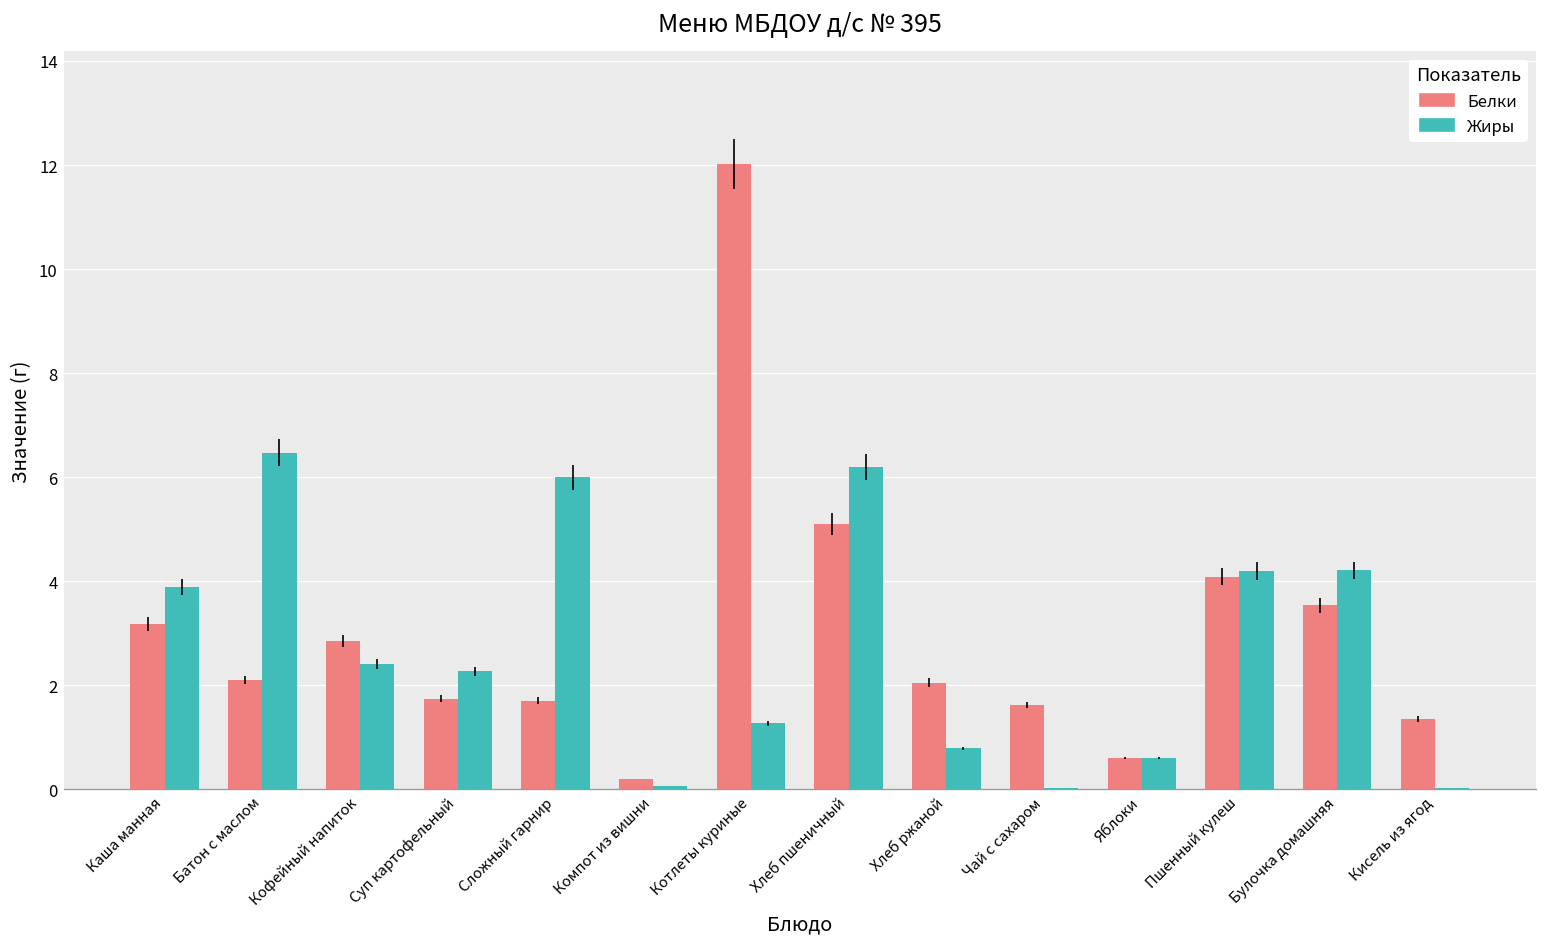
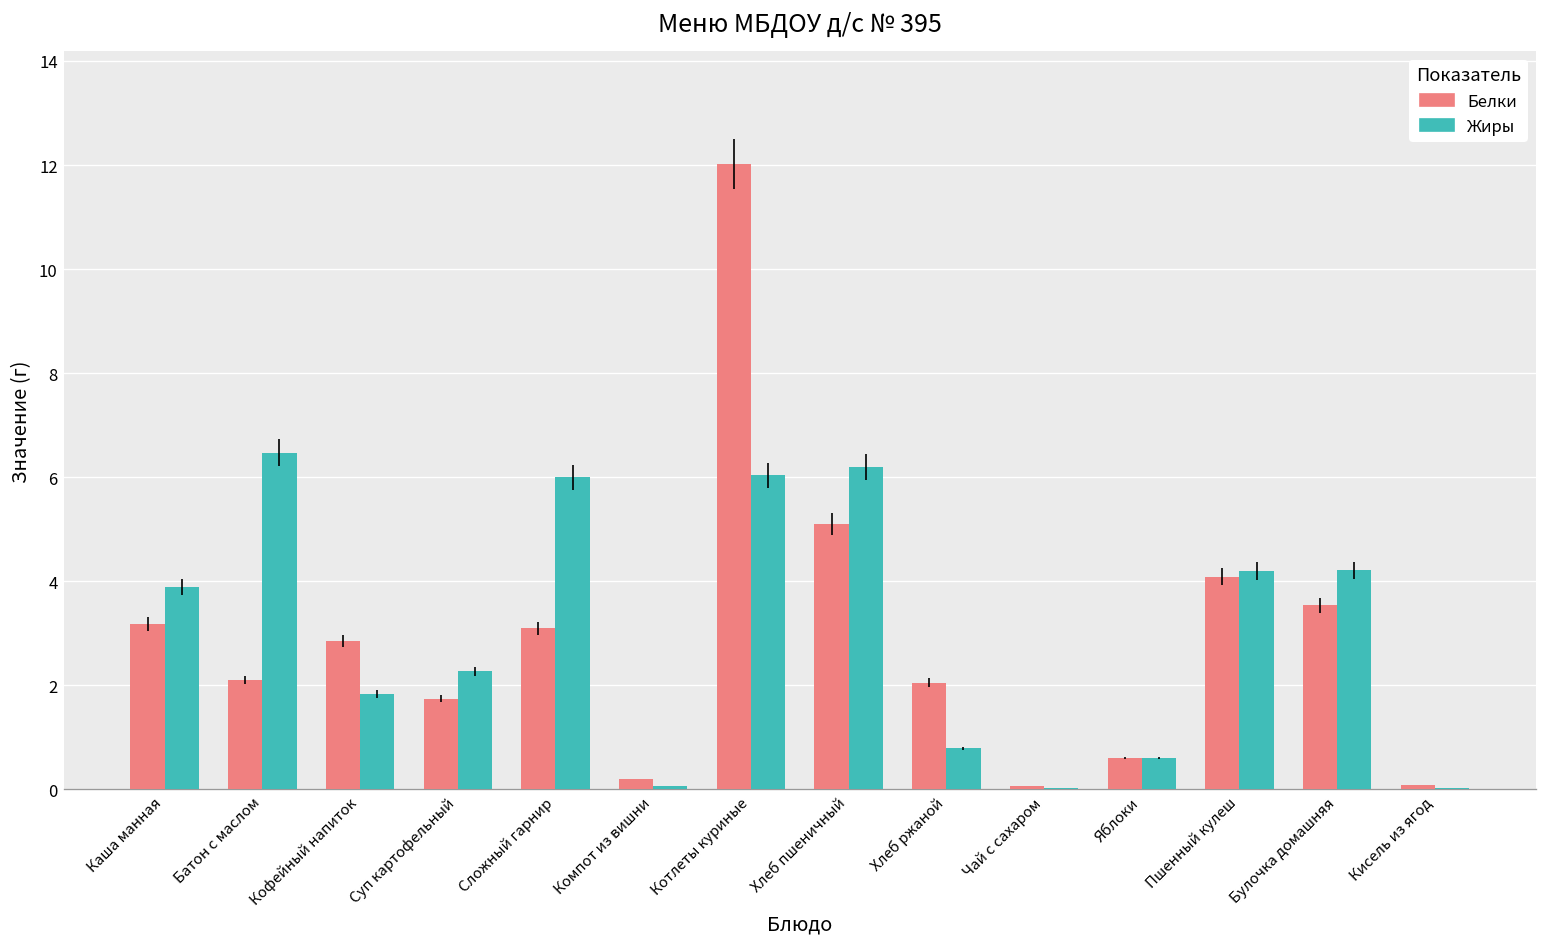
Жиры, Кофейный напиток: 2.4 -> 1.8
Белки, Сложный гарнир: 1.7 -> 3.1
Жиры, Котлеты куриные: 1.3 -> 6.0
Белки, Чай с сахаром: 1.6 -> 0.1
Белки, Кисель из ягод: 1.4 -> 0.1
